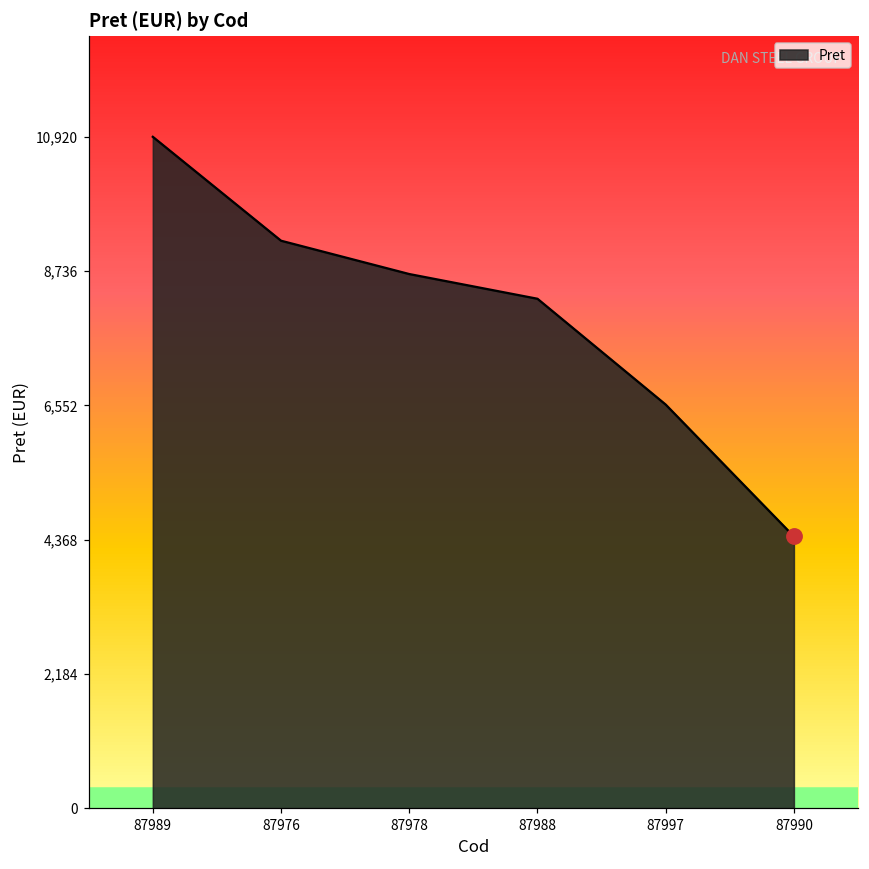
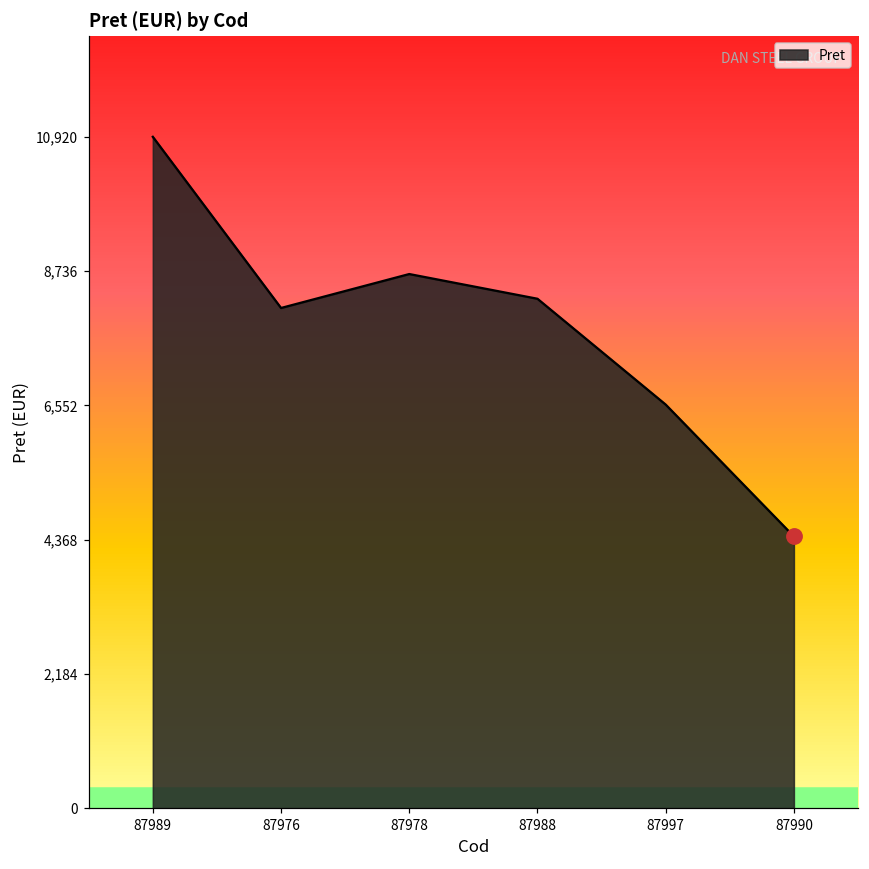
Pret, 87976: 9,200 -> 8,100
